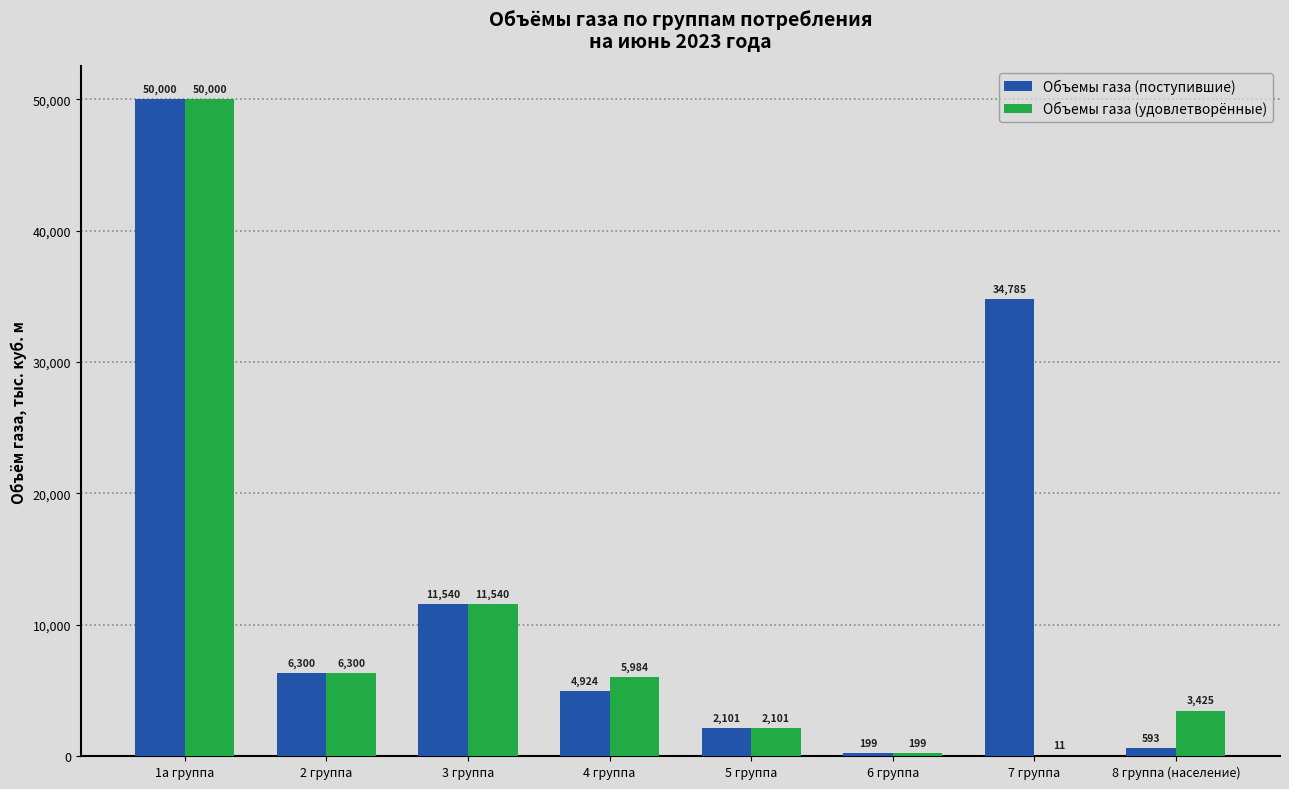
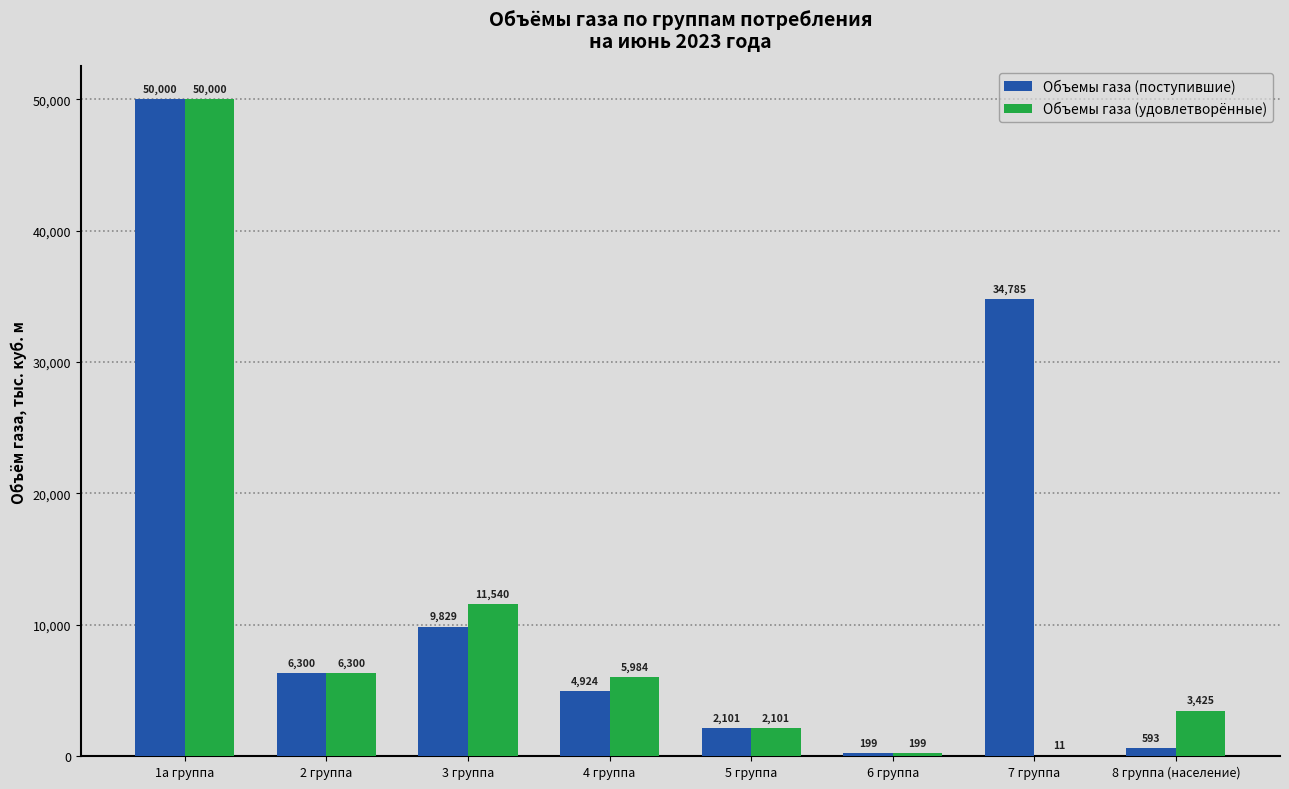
Объемы газа (поступившие), 3 группа: 11,540 -> 9,829
